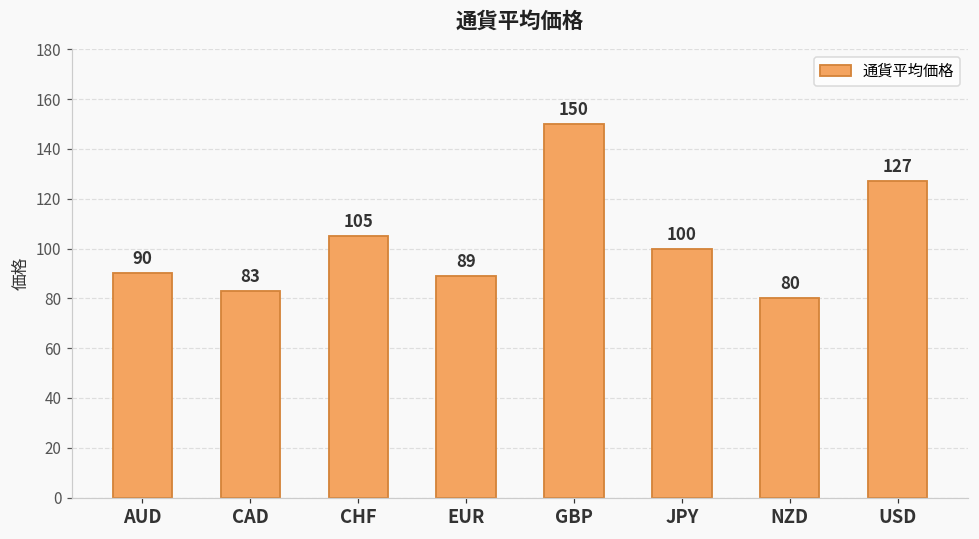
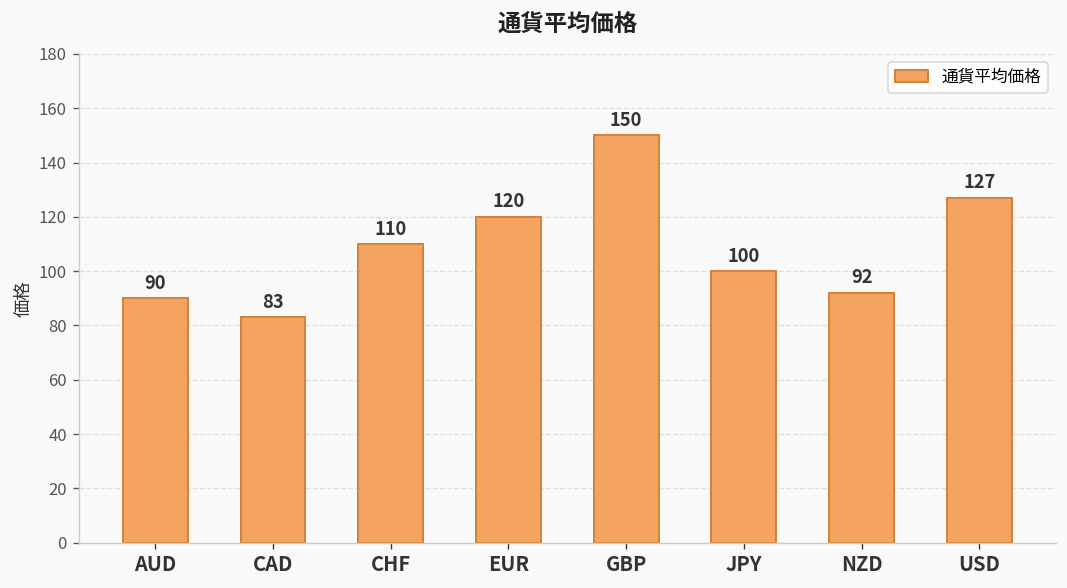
CHF: 105 -> 110
EUR: 89 -> 120
NZD: 80 -> 92
